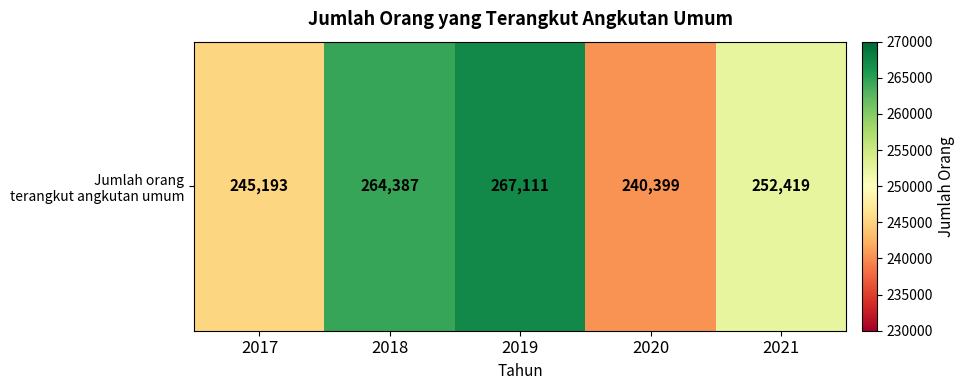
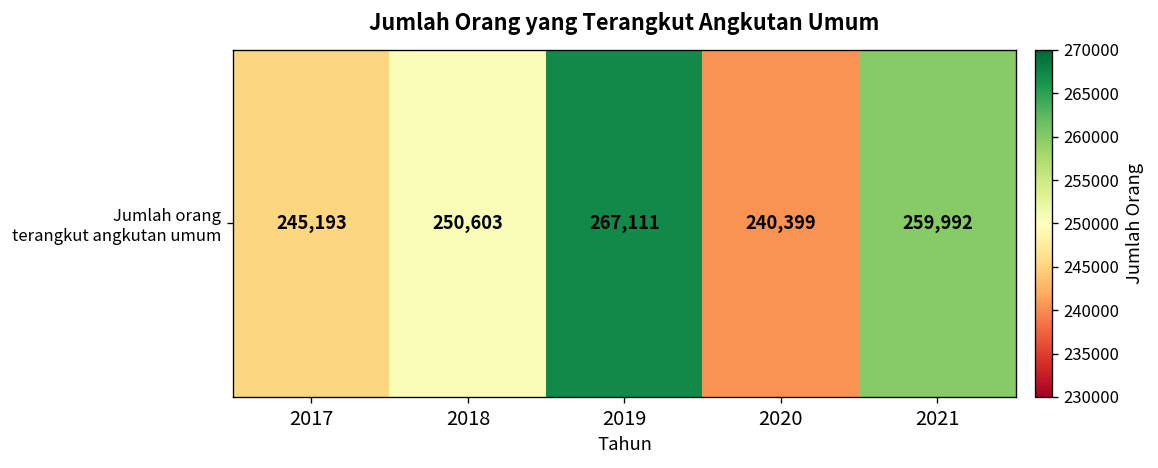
Jumlah orang terangkut angkutan umum, 2018: 264,387 -> 250,603
Jumlah orang terangkut angkutan umum, 2021: 252,419 -> 259,992
